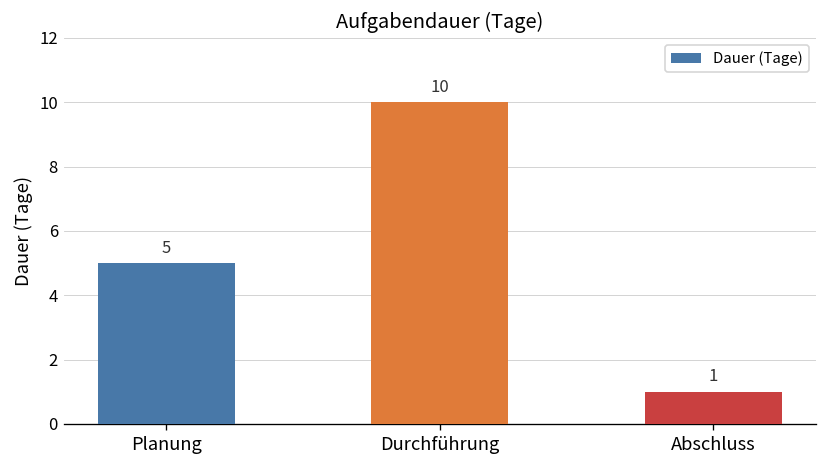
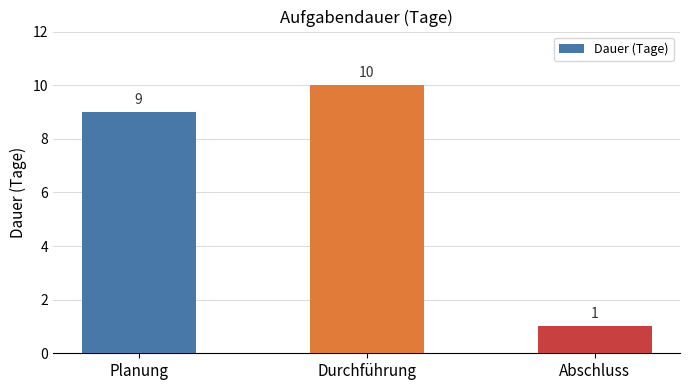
Planung: 5 -> 9
